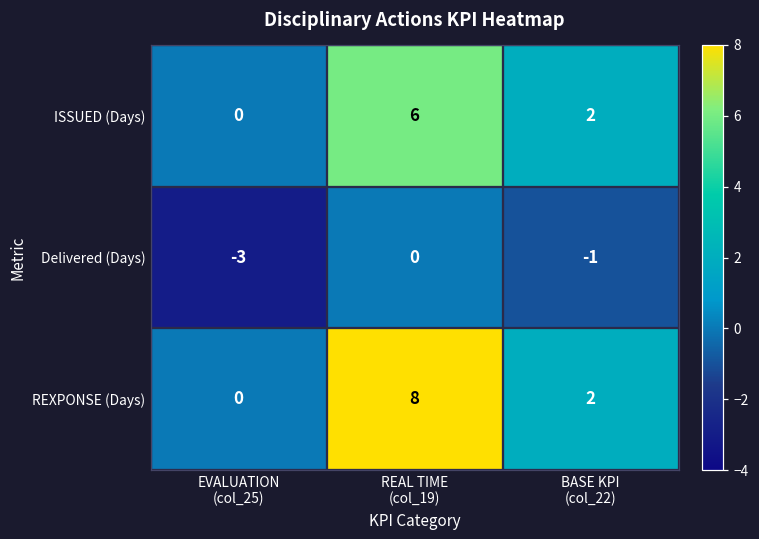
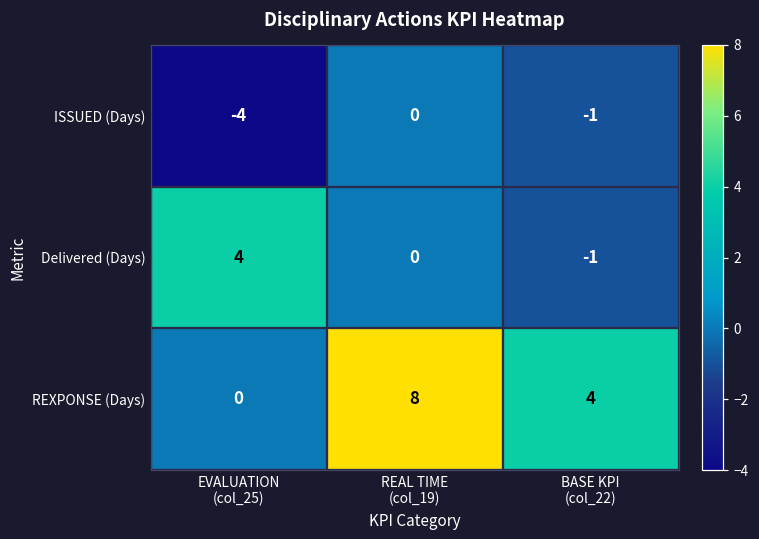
ISSUED (Days), EVALUATION (col_25): 0 -> -4
ISSUED (Days), REAL TIME (col_19): 6 -> 0
ISSUED (Days), BASE KPI (col_22): 2 -> -1
Delivered (Days), EVALUATION (col_25): -3 -> 4
REXPONSE (Days), BASE KPI (col_22): 2 -> 4
